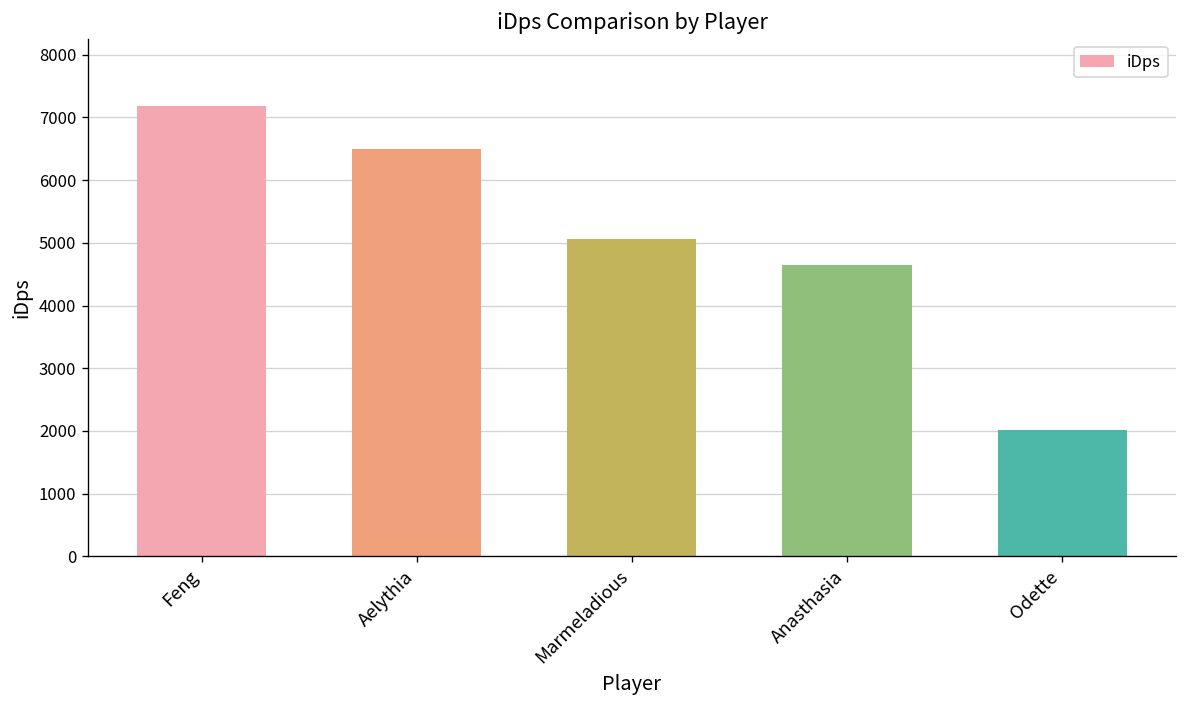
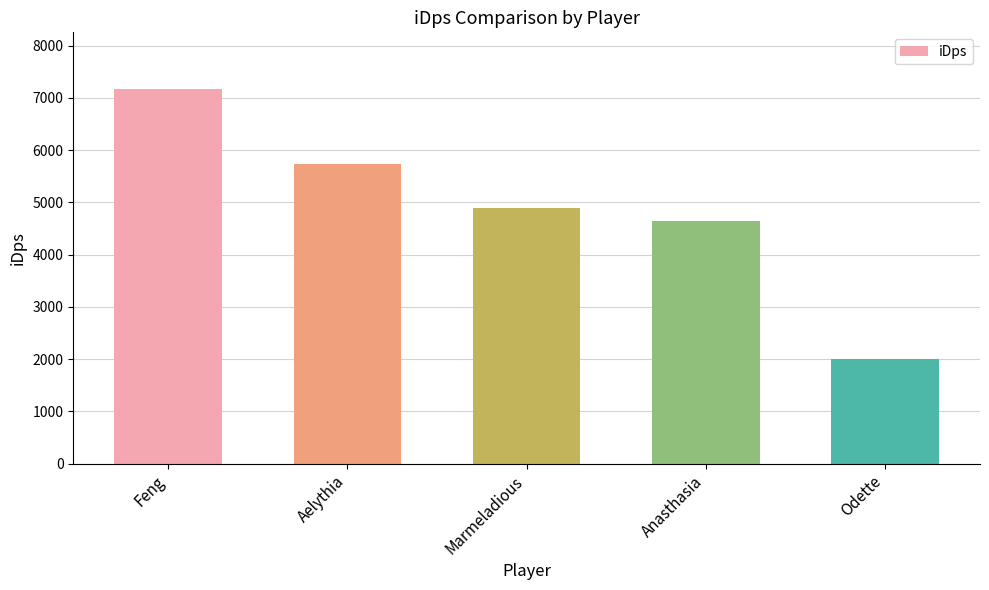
Aelythia: 6500 -> 5700
Marmeladious: 5100 -> 4900
